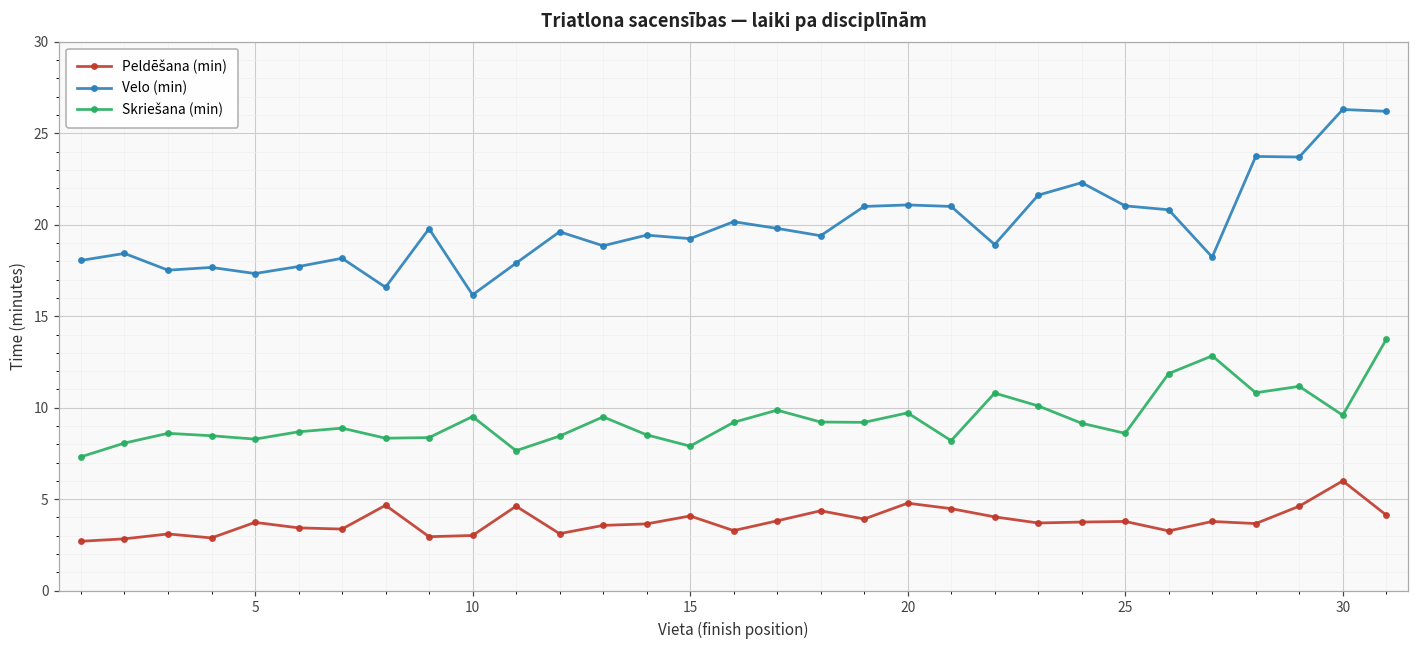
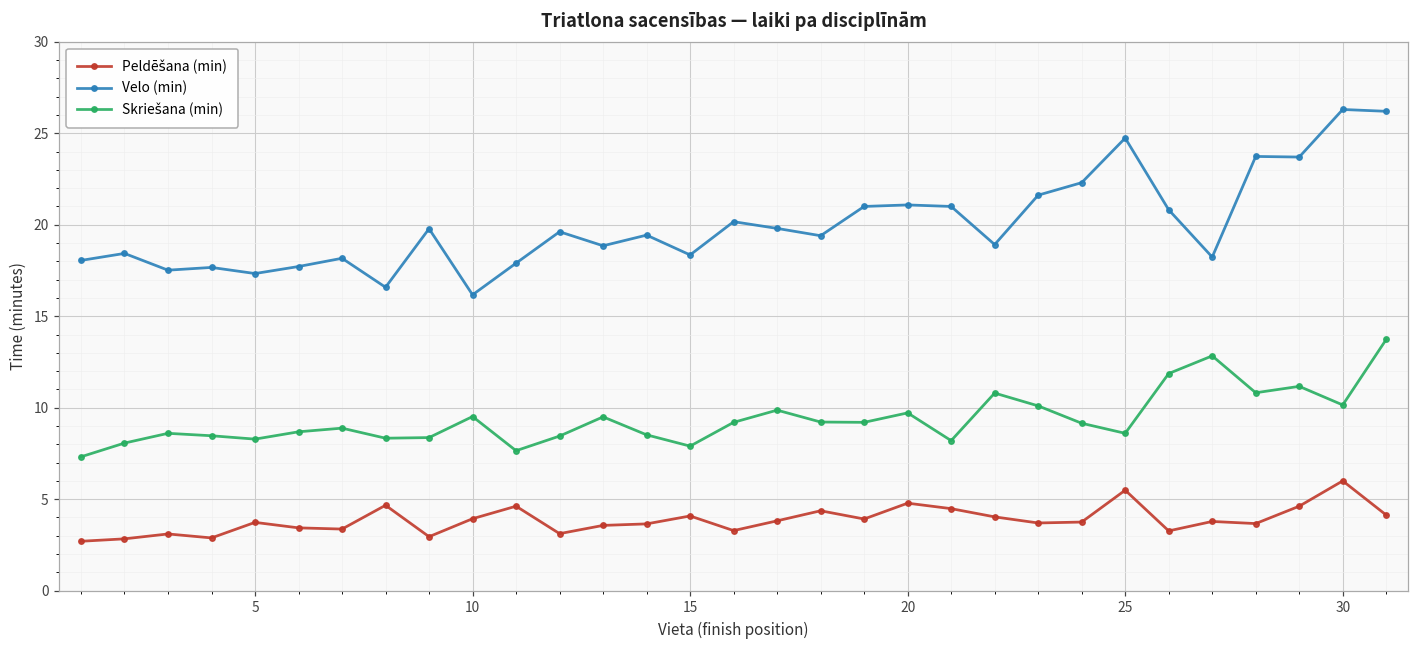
Peldēšana (min), 10: 3.0 -> 3.9
Velo (min), 15: 19.2 -> 18.4
Peldēšana (min), 25: 3.8 -> 5.5
Velo (min), 25: 21.0 -> 24.7
Skriešana (min), 30: 9.6 -> 10.2
